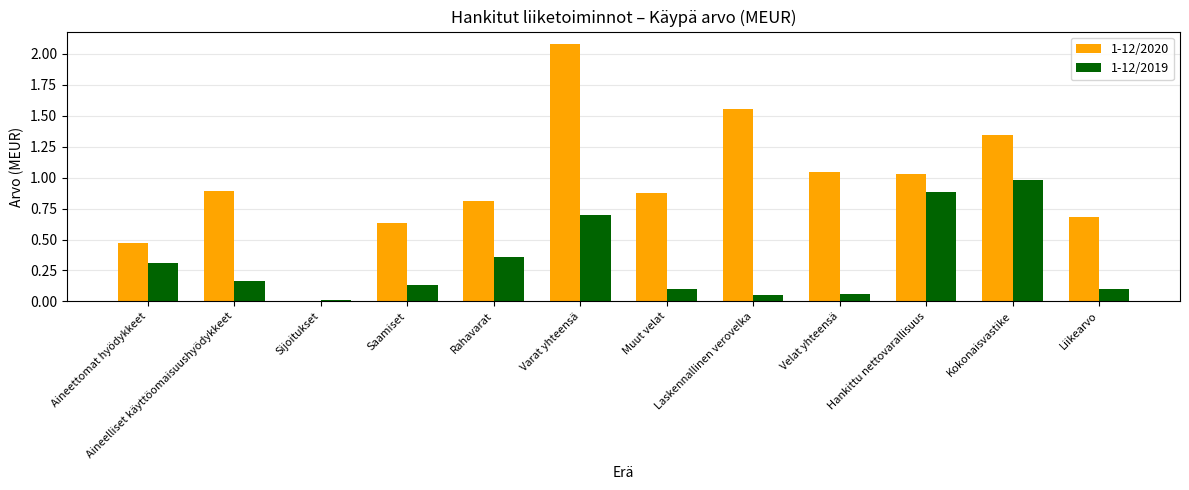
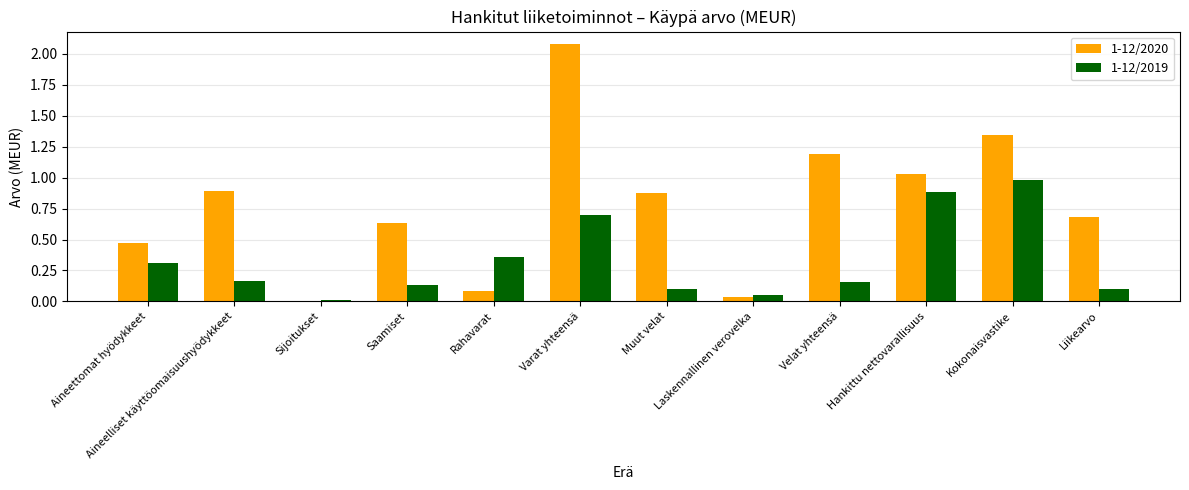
1-12/2020, Rahavarat: 0.81 -> 0.08
1-12/2020, Laskennallinen verovelka: 1.55 -> 0.03
1-12/2020, Velat yhteensä: 1.04 -> 1.19
1-12/2019, Velat yhteensä: 0.06 -> 0.16
